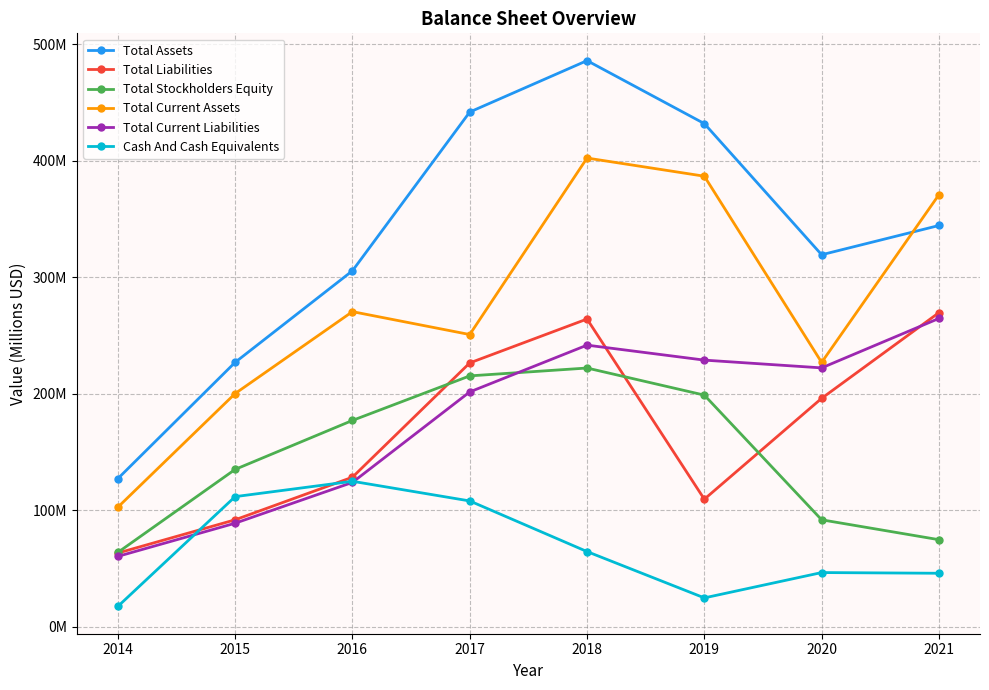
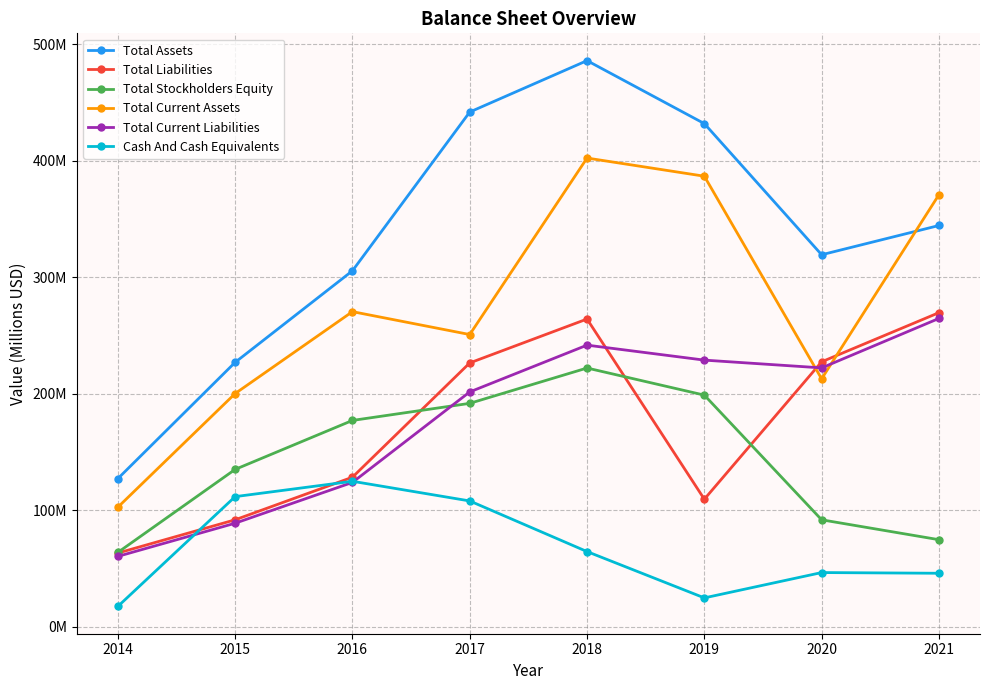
Total Stockholders Equity, 2017: 215000000 -> 192000000
Total Liabilities, 2020: 196000000 -> 228000000
Total Current Assets, 2020: 227000000 -> 213000000
